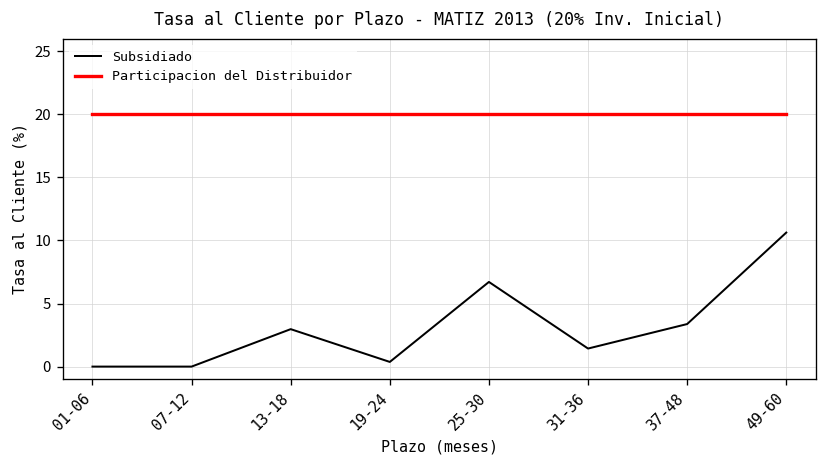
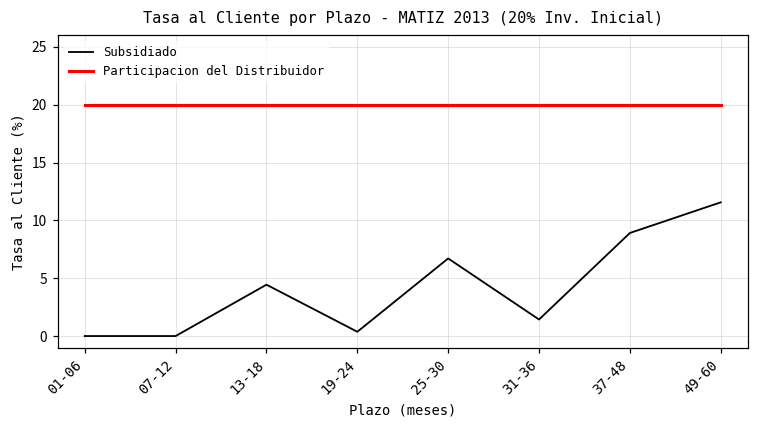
Subsidiado, 13-18: 3.0 -> 4.4
Subsidiado, 37-48: 3.4 -> 8.9
Subsidiado, 49-60: 10.6 -> 11.6
